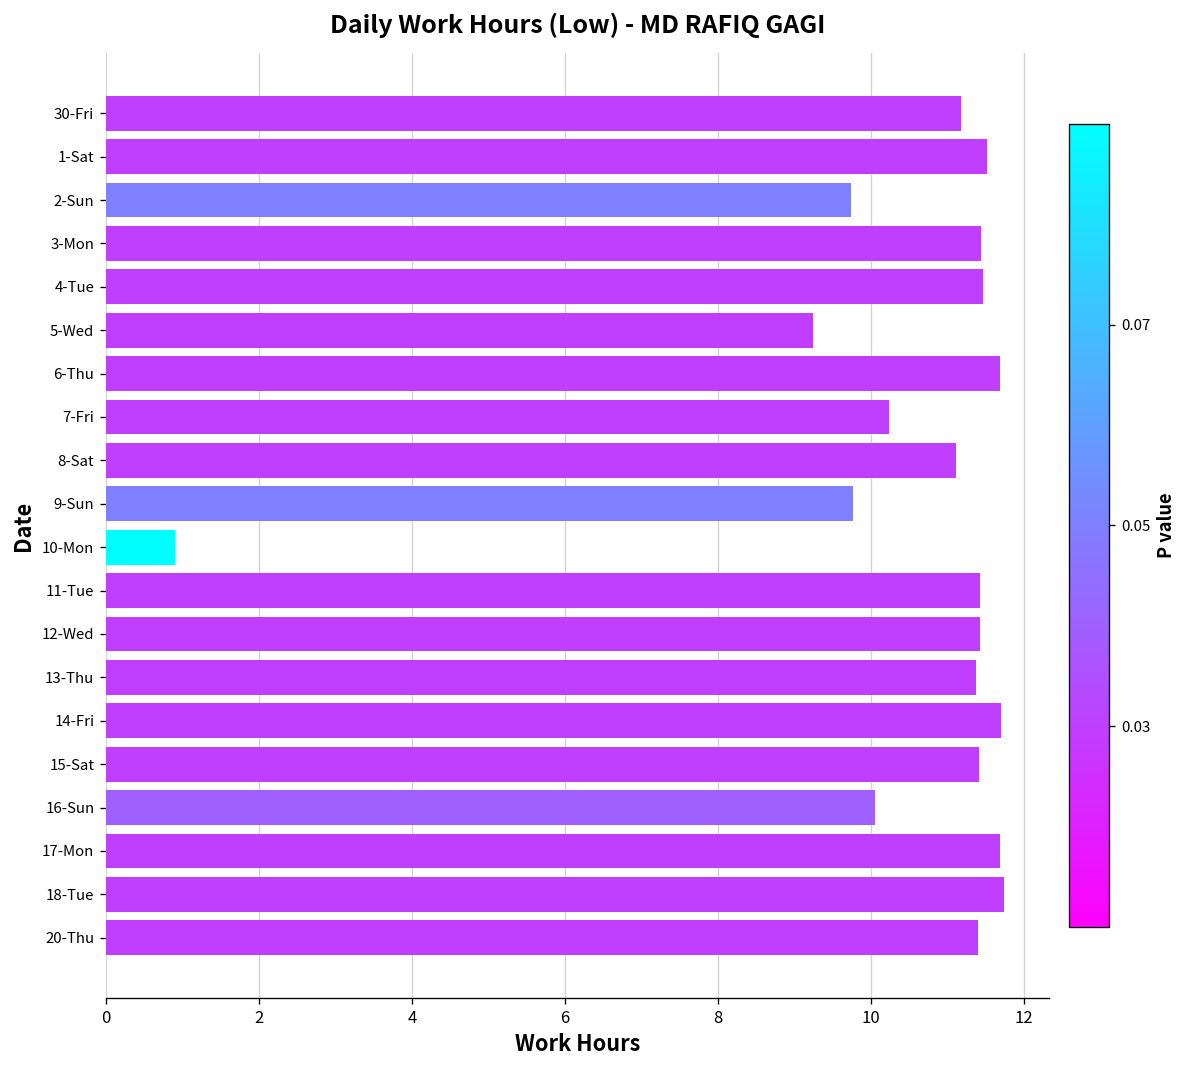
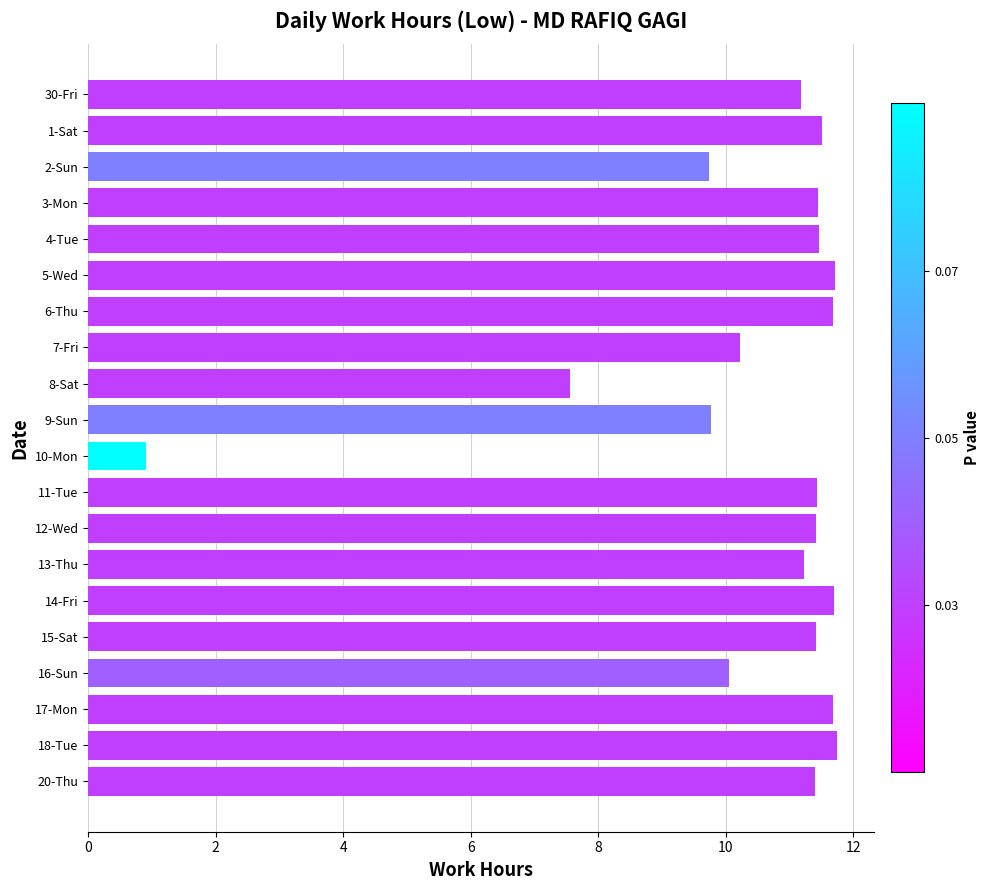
5-Wed: 9.2 -> 11.7
8-Sat: 11.1 -> 7.6
13-Thu: 11.4 -> 11.2
